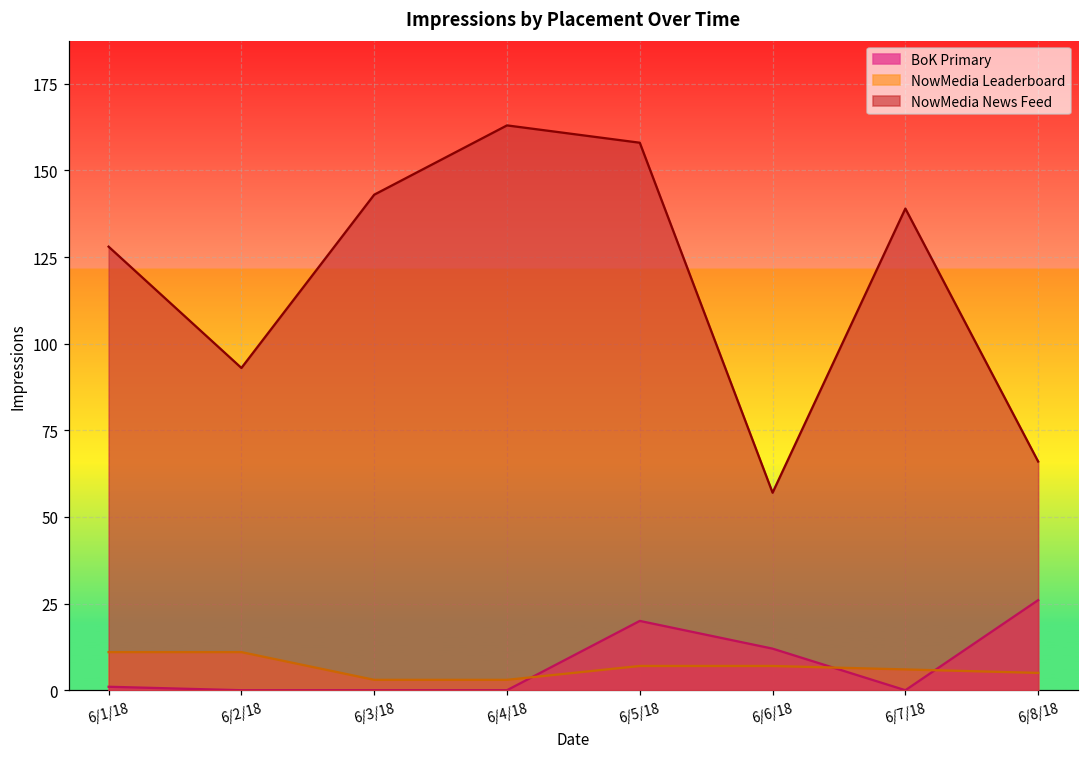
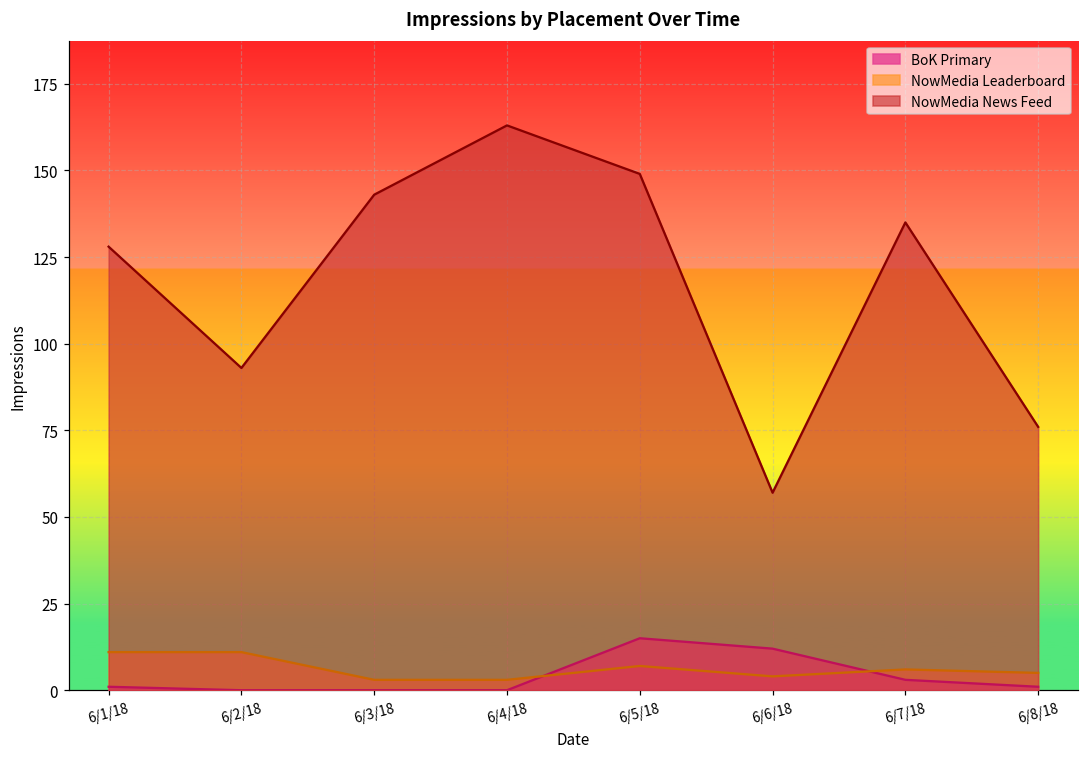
BoK Primary, 6/5/18: 20 -> 15
NowMedia News Feed, 6/5/18: 158 -> 149
NowMedia Leaderboard, 6/6/18: 7 -> 4
BoK Primary, 6/7/18: 0 -> 3
NowMedia News Feed, 6/7/18: 139 -> 135
BoK Primary, 6/8/18: 26 -> 1
NowMedia News Feed, 6/8/18: 66 -> 76
